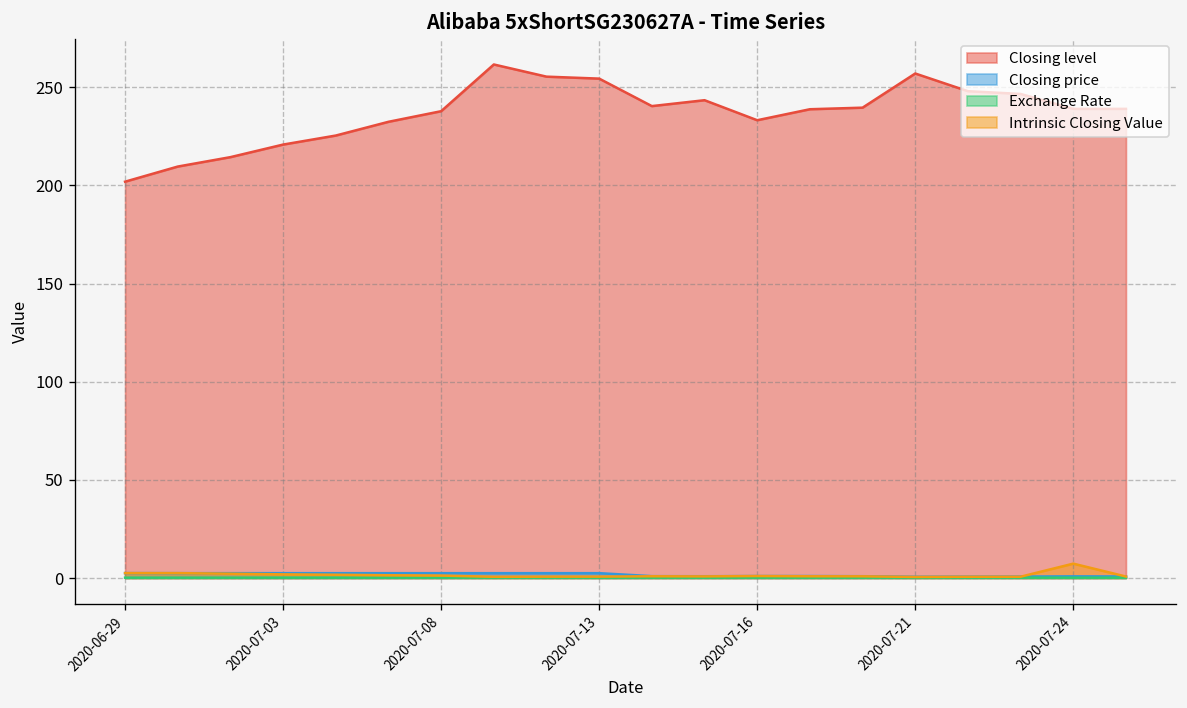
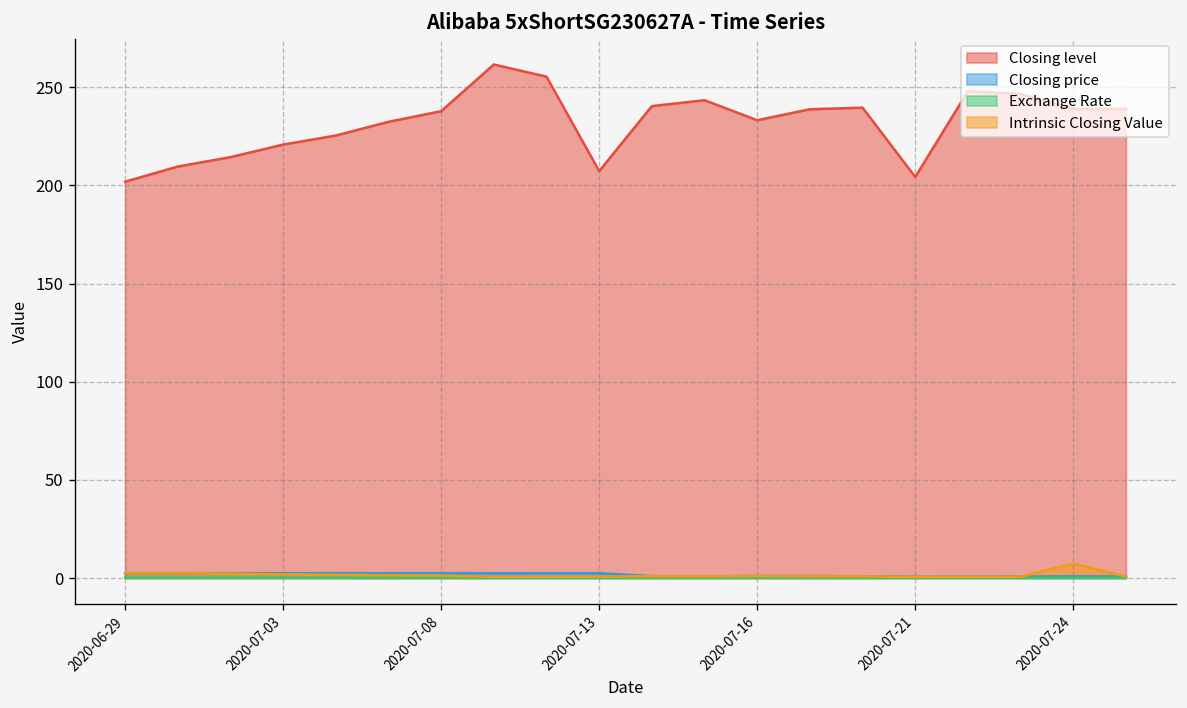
Closing level, 2020-07-13: 254 -> 207
Closing level, 2020-07-21: 257 -> 204
